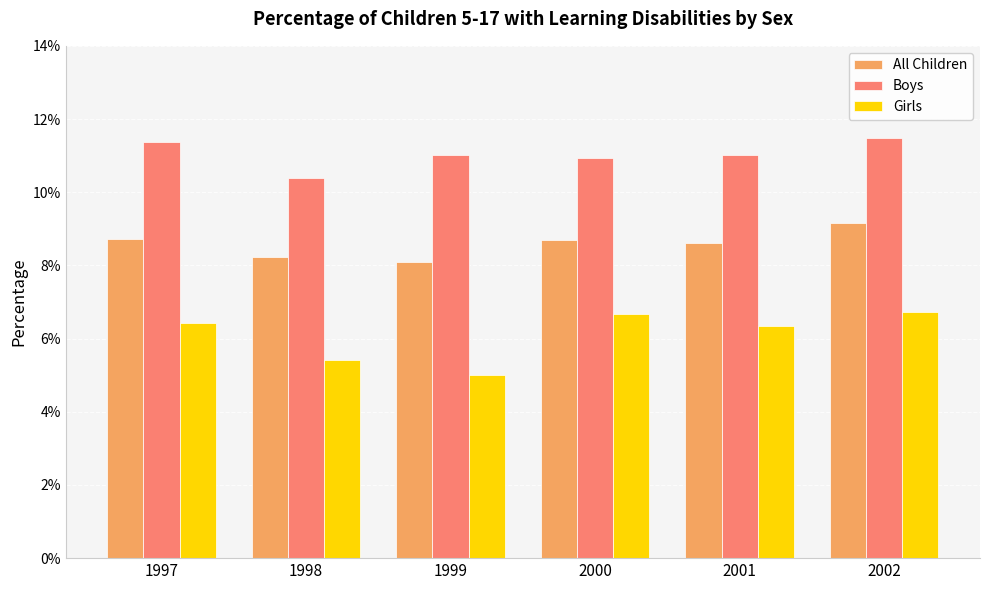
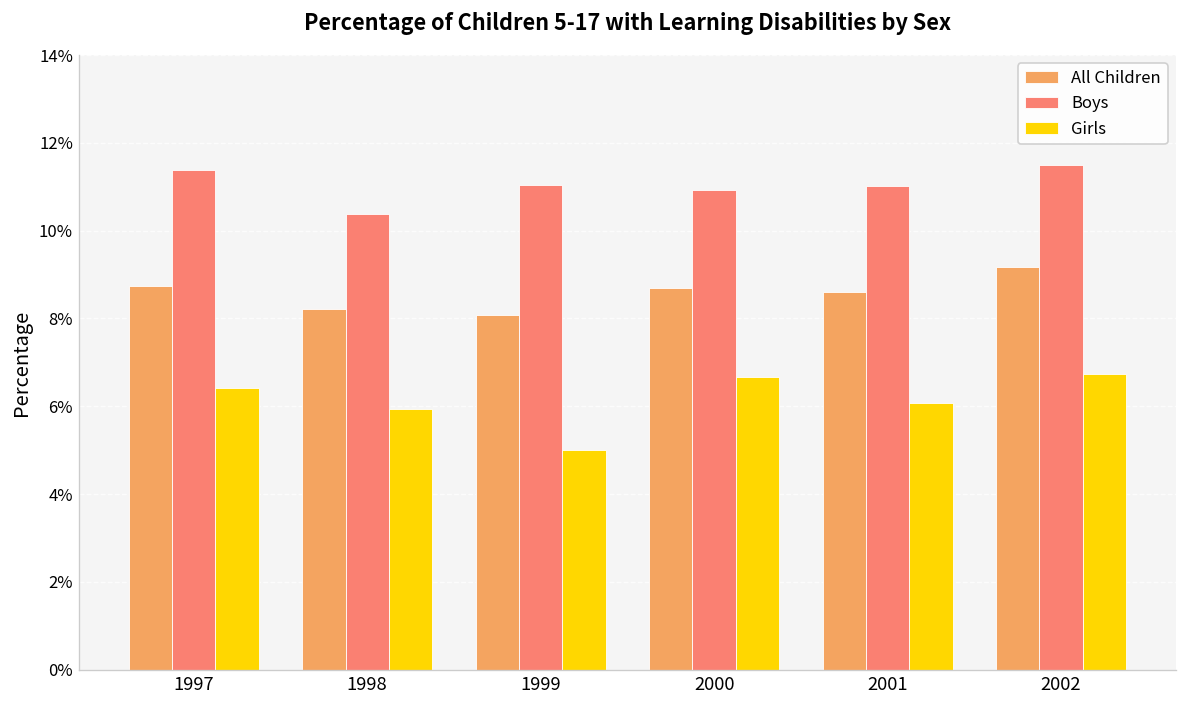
Girls, 1998: 5.4% -> 5.9%
Girls, 2001: 6.3% -> 6.1%
